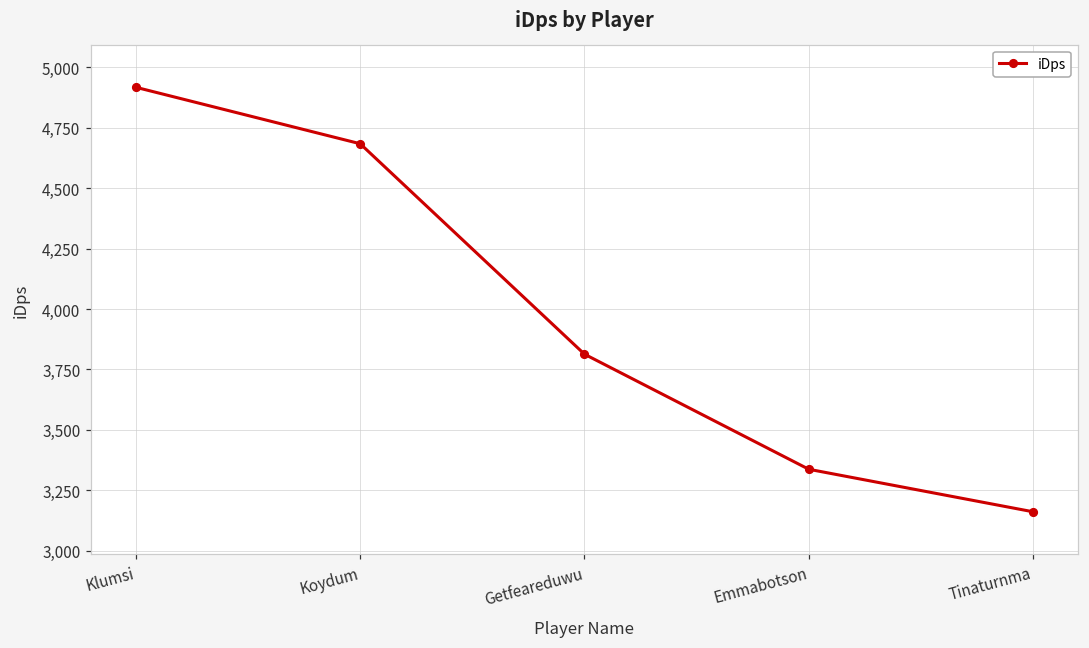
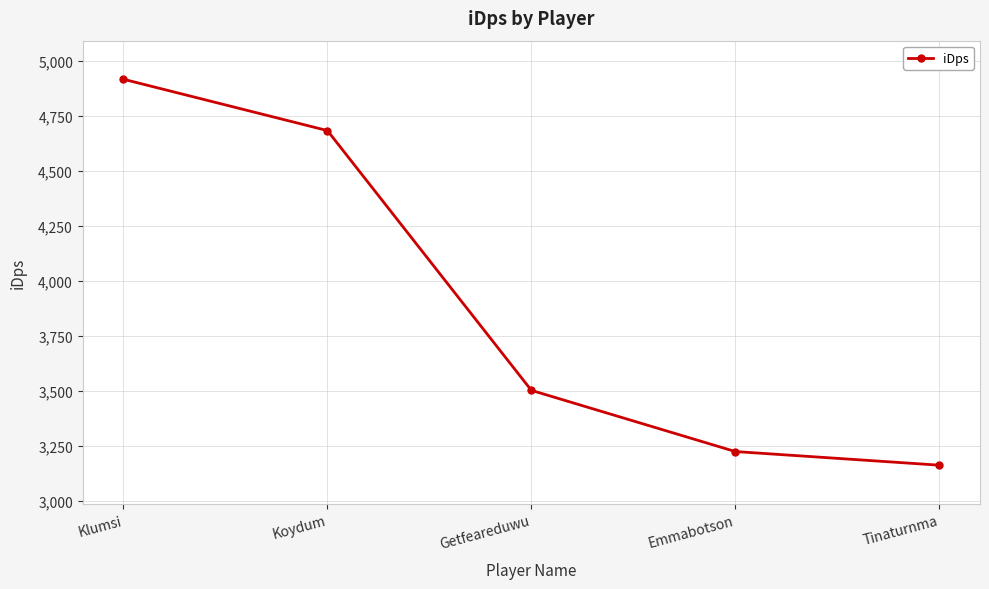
Getfeareduwu: 3,810 -> 3,500
Emmabotson: 3,340 -> 3,220
